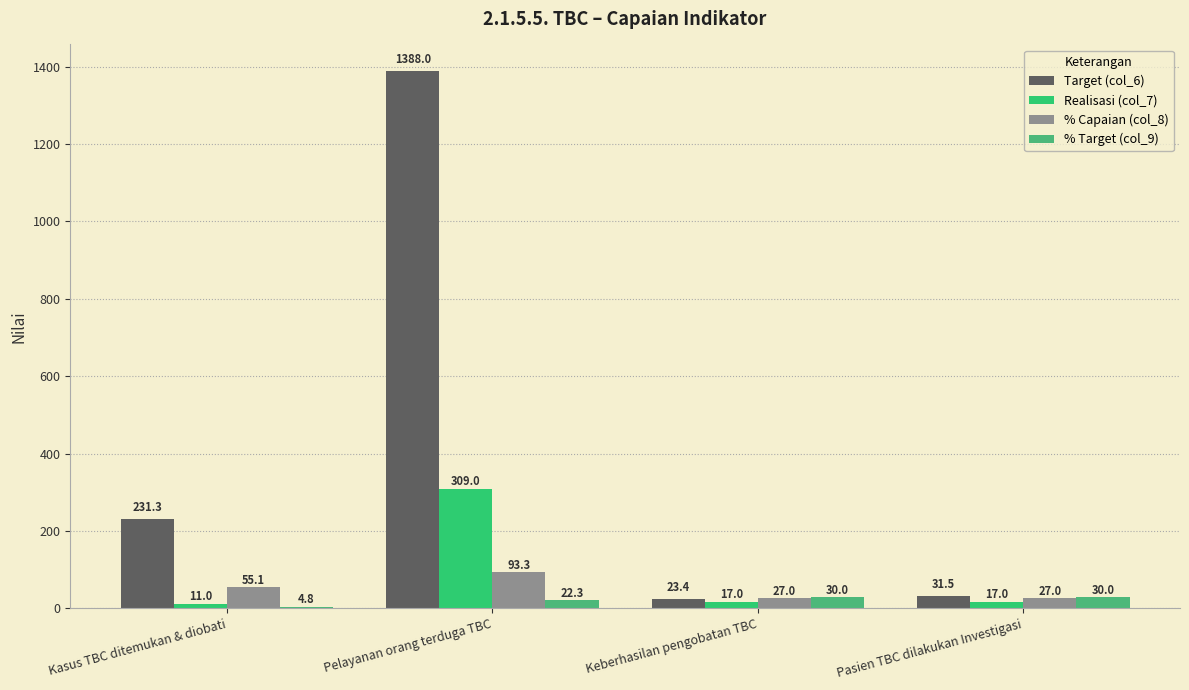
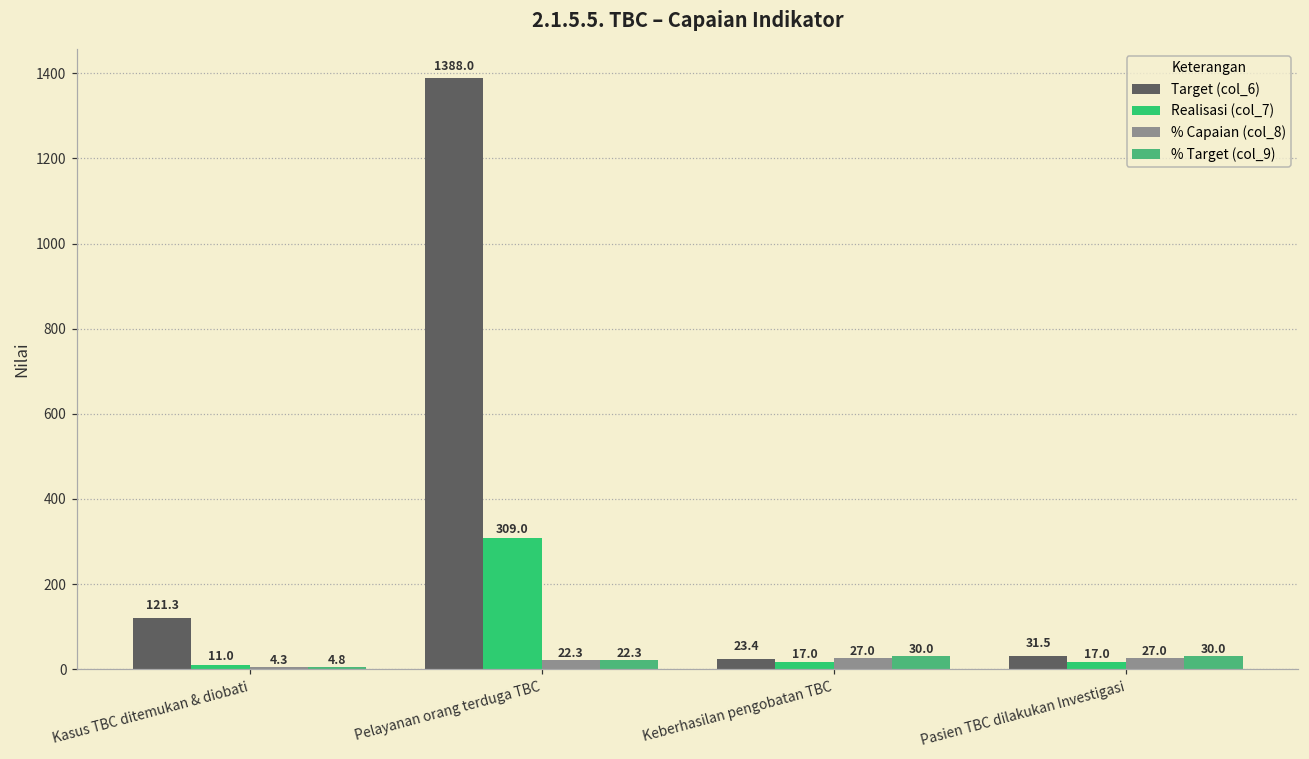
Target (col_6), Kasus TBC ditemukan & diobati: 231.3 -> 121.3
% Capaian (col_8), Kasus TBC ditemukan & diobati: 55.1 -> 4.3
% Capaian (col_8), Pelayanan orang terduga TBC: 93.3 -> 22.3
